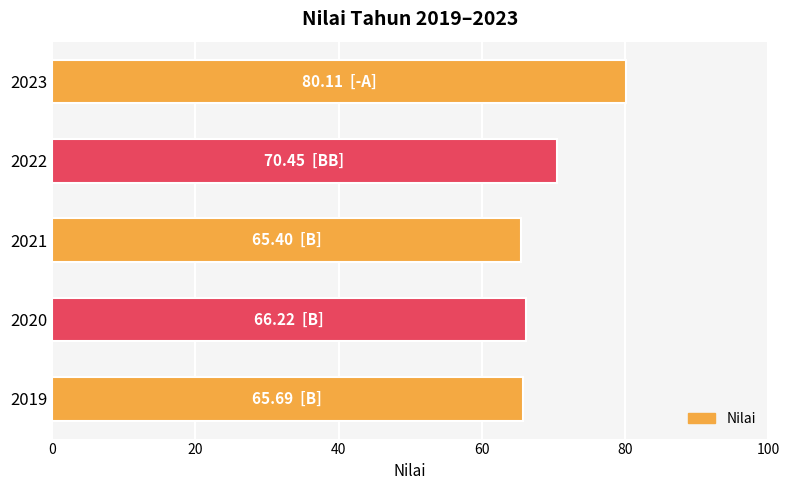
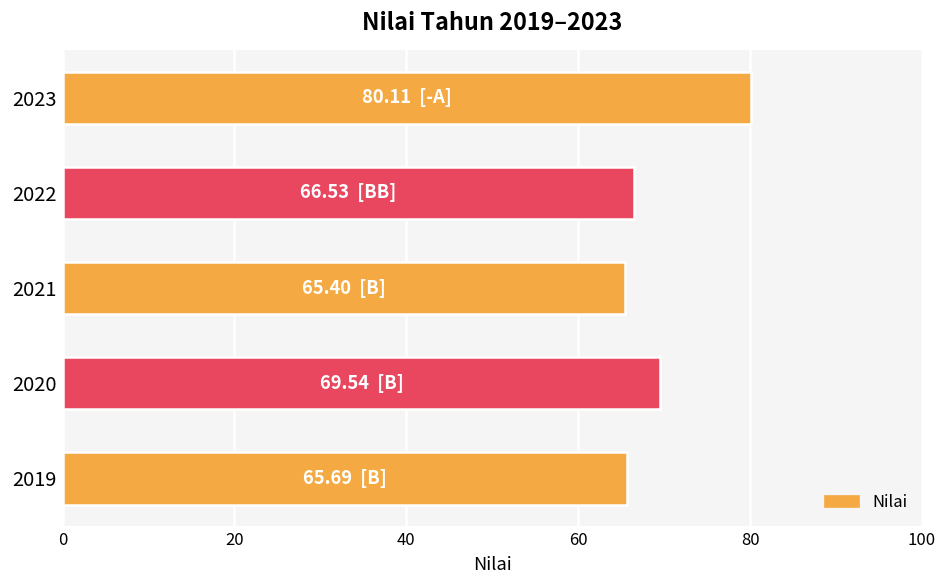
2022: 70.45 -> 66.53
2020: 66.22 -> 69.54
